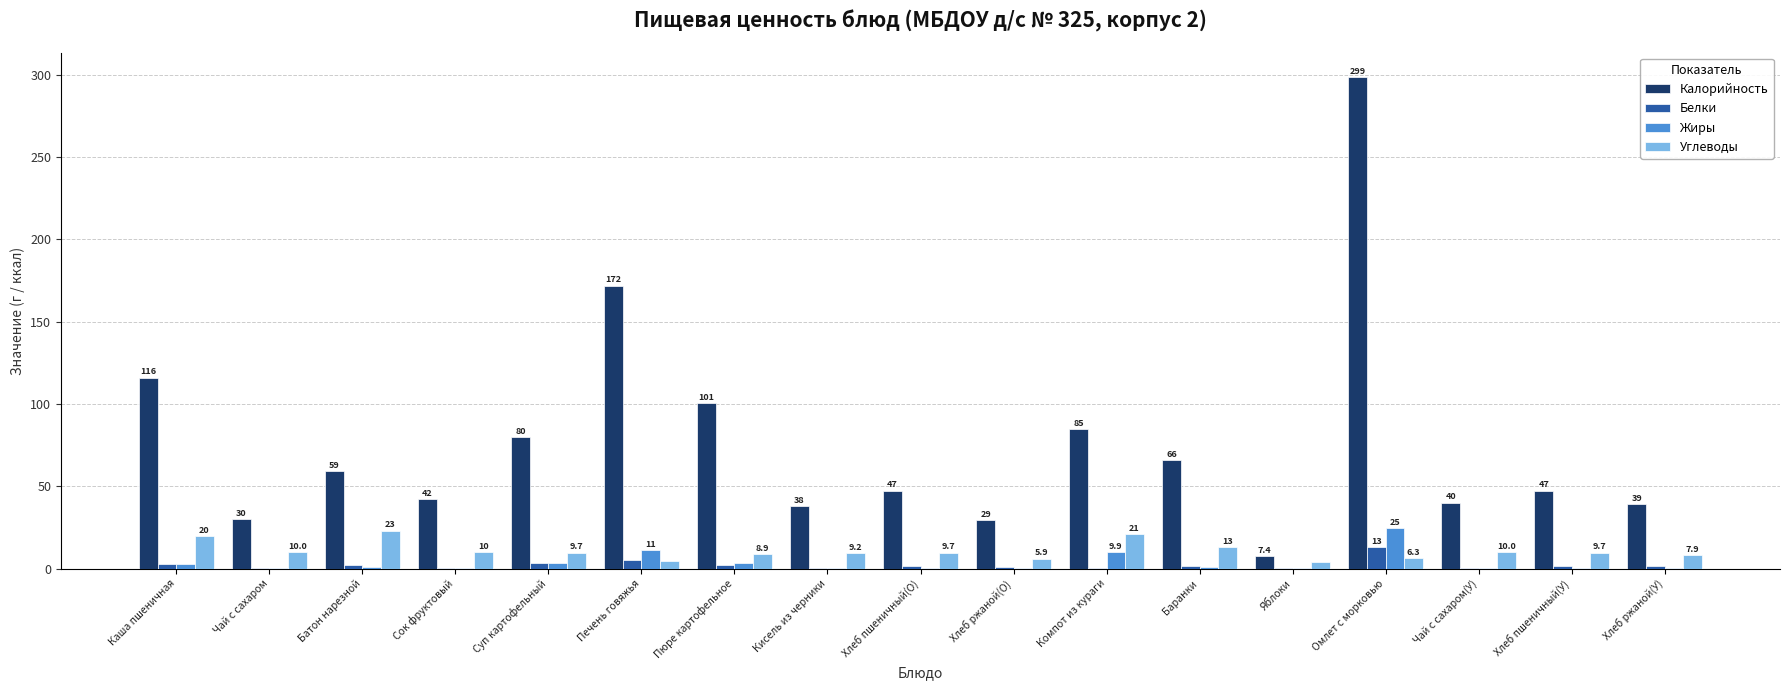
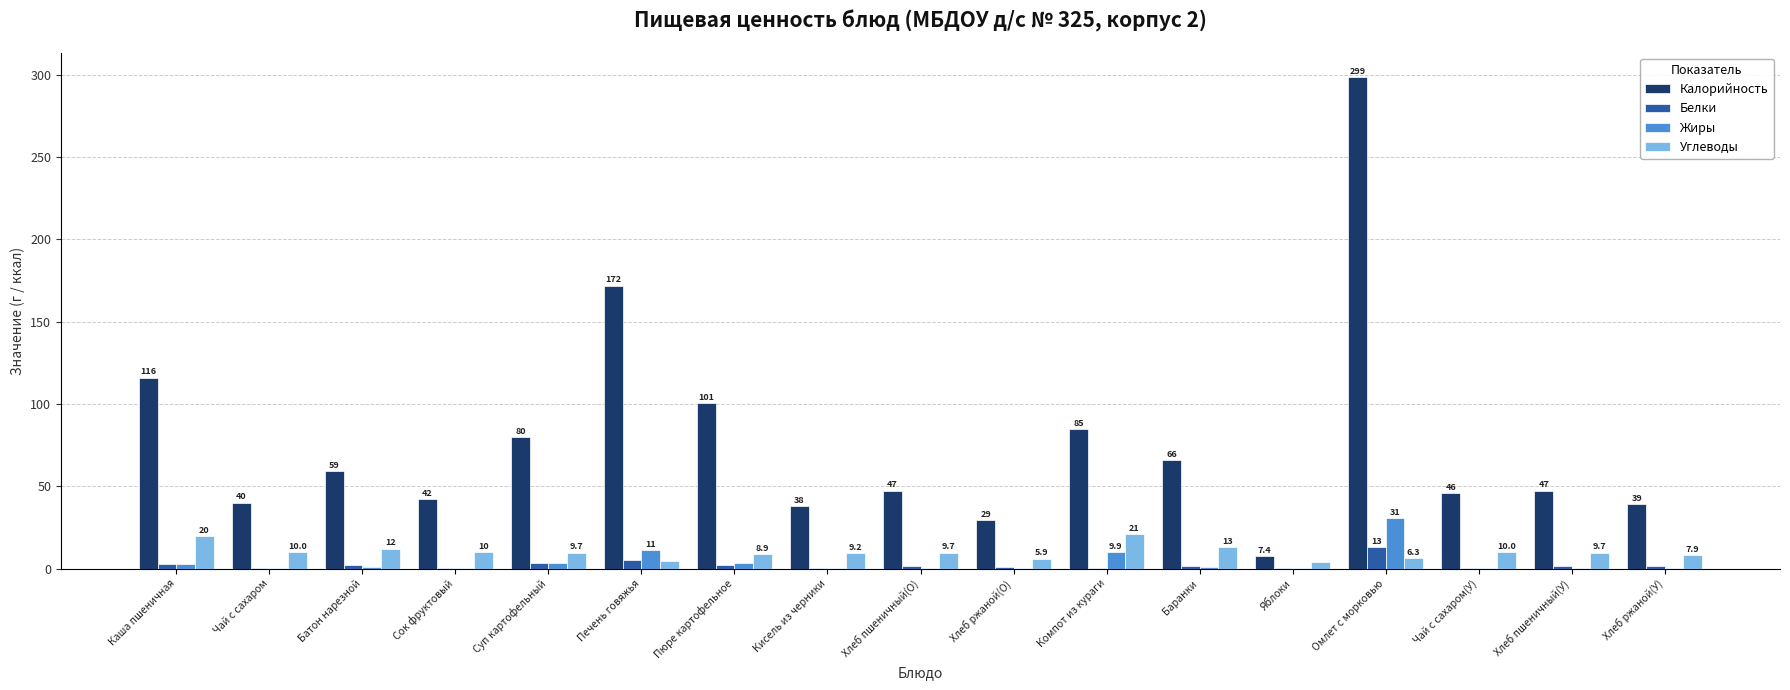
Калорийность, Чай с сахаром: 30 -> 40
Углеводы, Батон нарезной: 23 -> 12
Жиры, Омлет с морковью: 25 -> 31
Калорийность, Чай с сахаром(У): 40 -> 46
